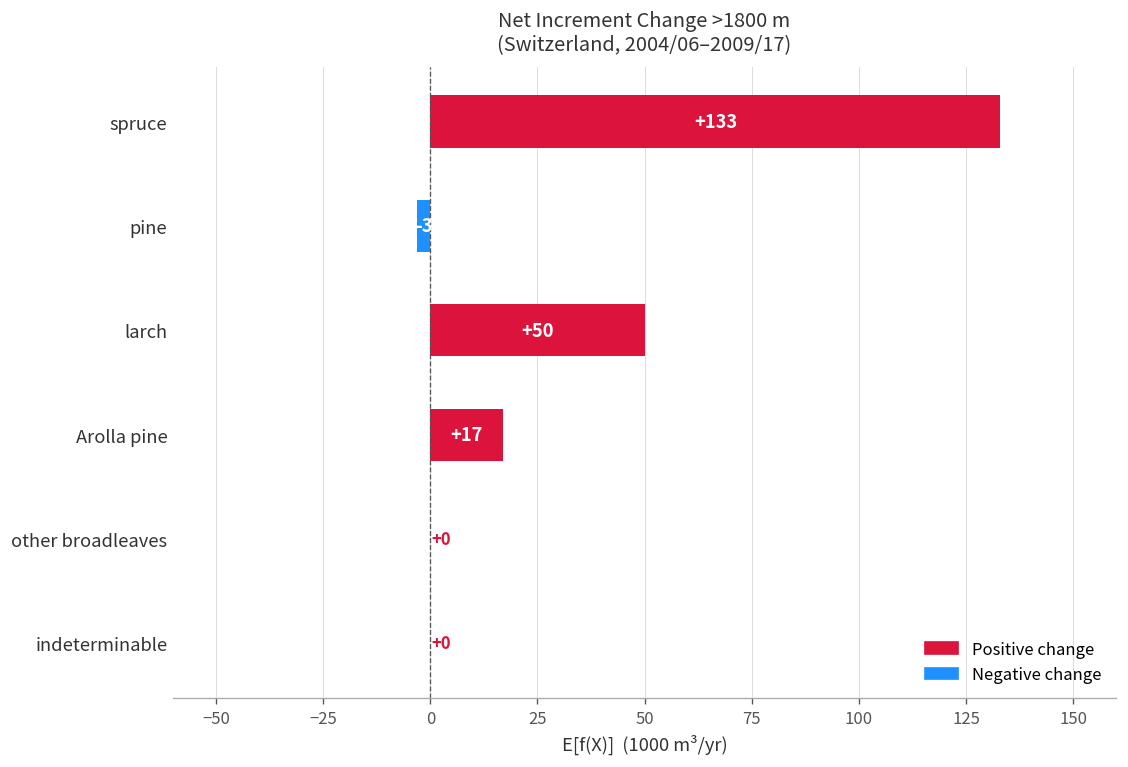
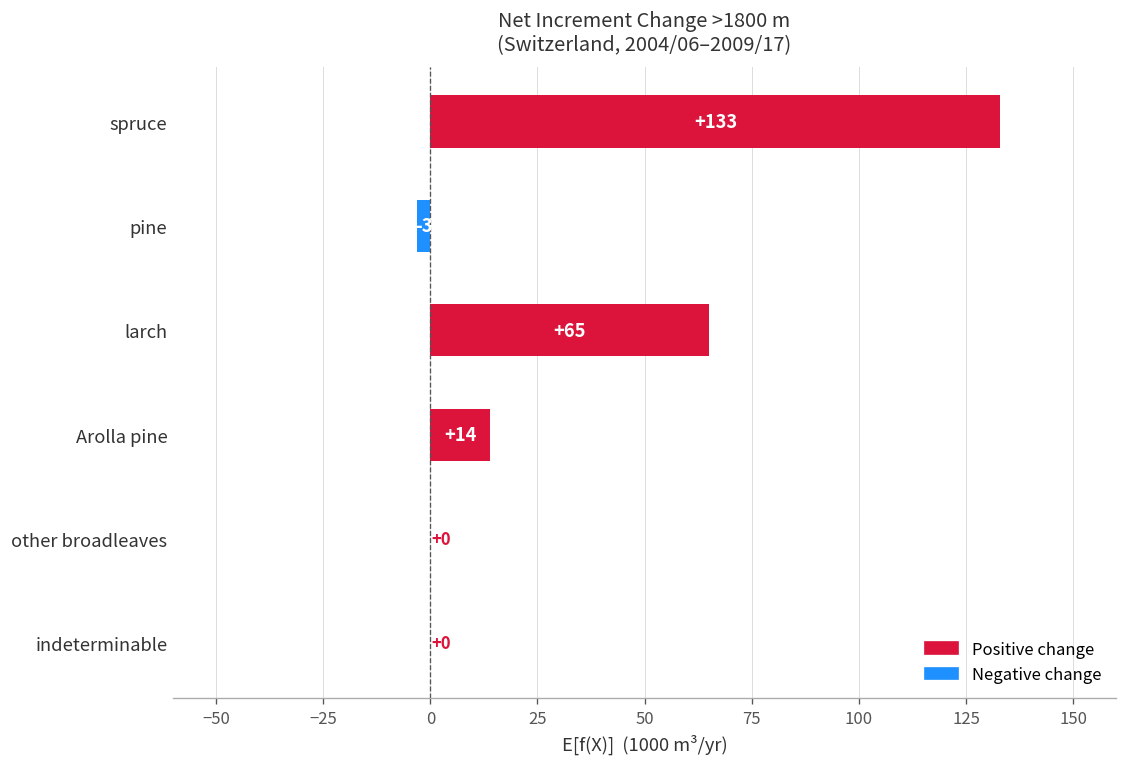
larch: +50 -> +65
Arolla pine: +17 -> +14
